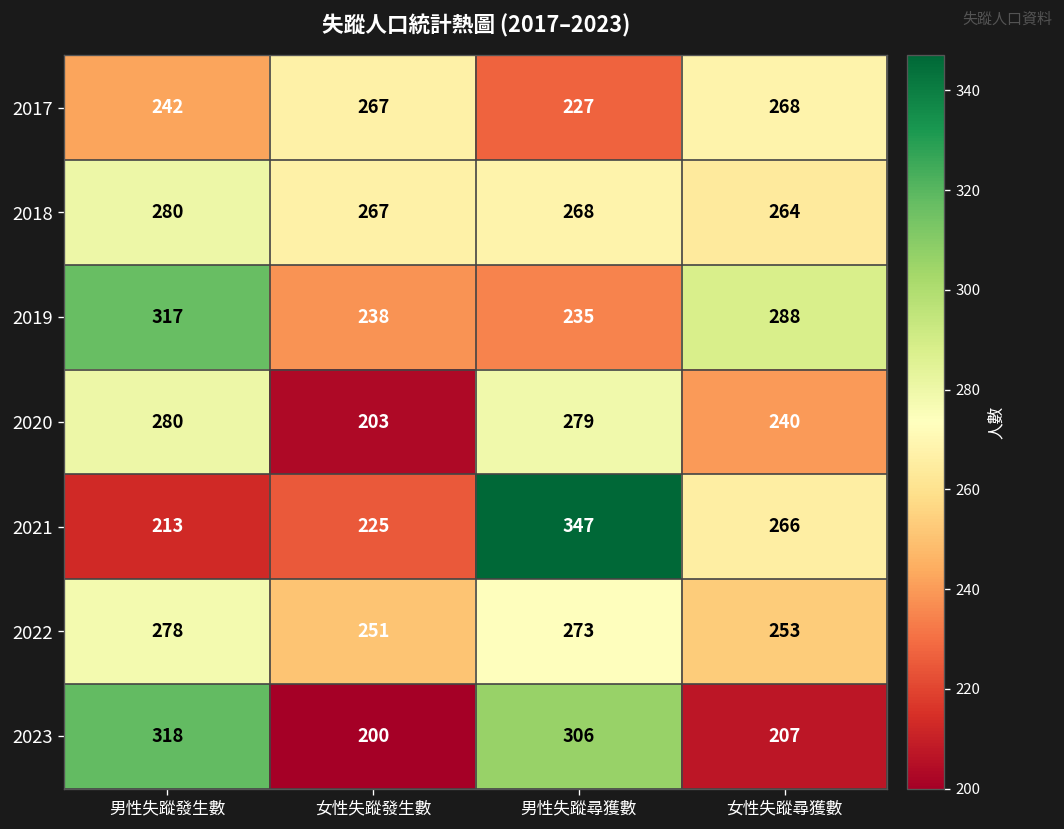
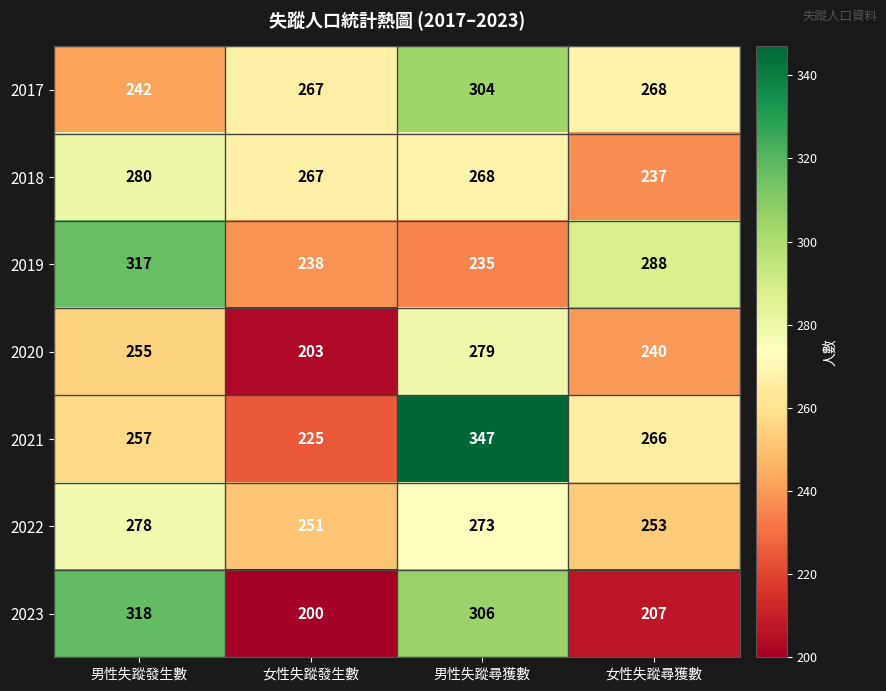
2017, 男性失蹤尋獲數: 227 -> 304
2018, 女性失蹤尋獲數: 264 -> 237
2020, 男性失蹤發生數: 280 -> 255
2021, 男性失蹤發生數: 213 -> 257
